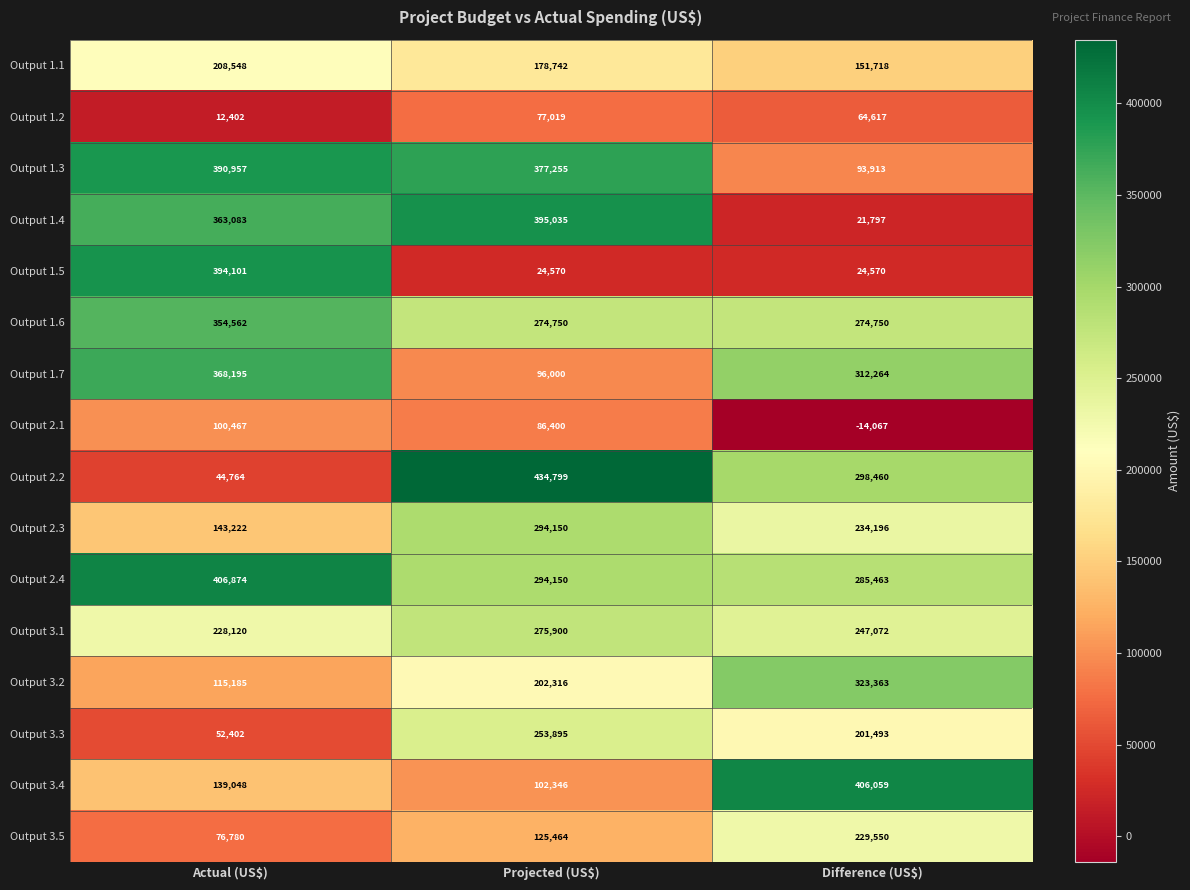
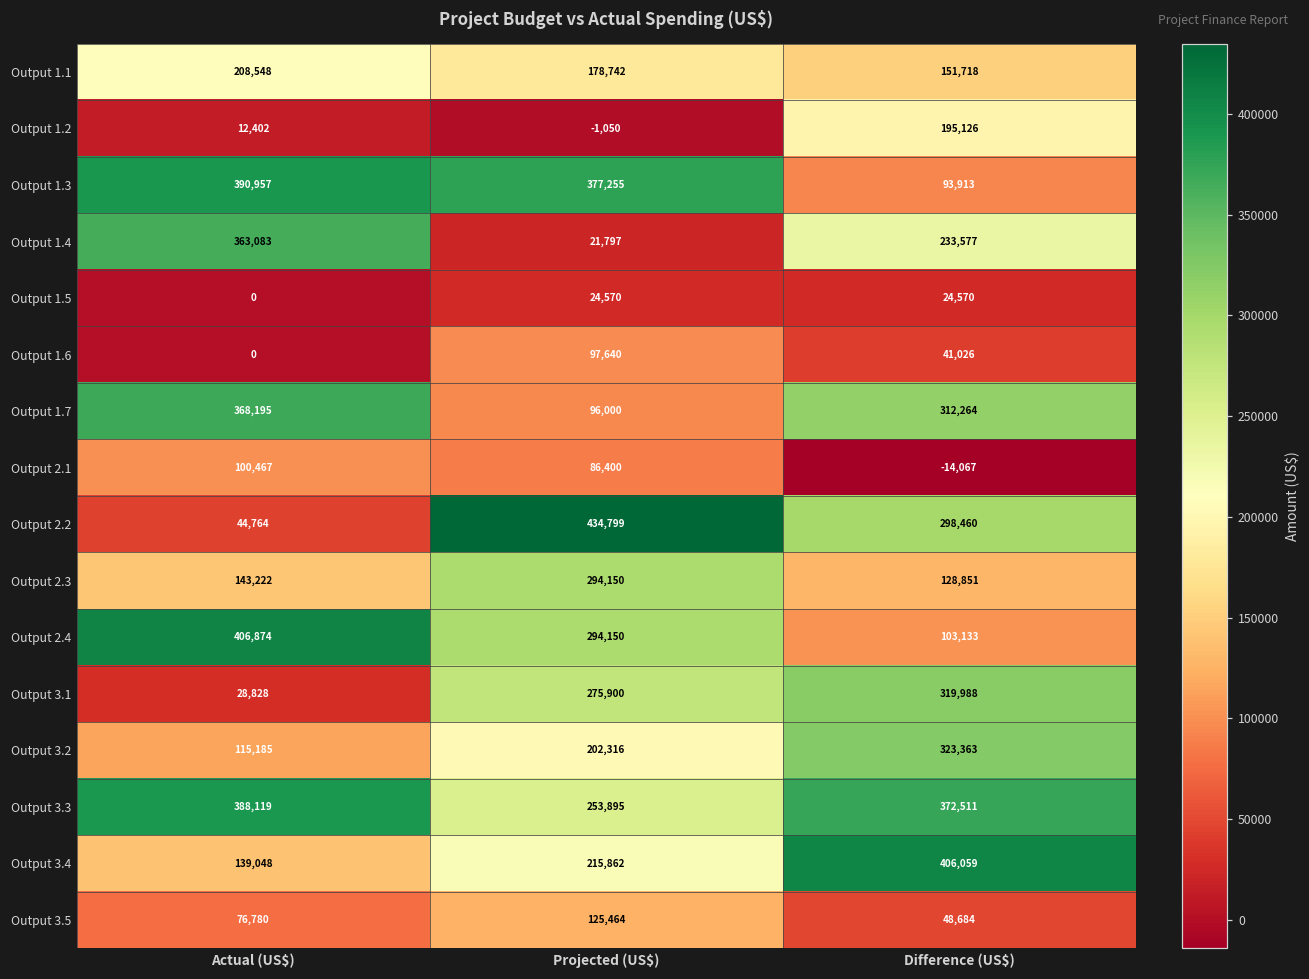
Output 1.2, Projected (US$): 77,019 -> -1,050
Output 1.2, Difference (US$): 64,617 -> 195,126
Output 1.4, Projected (US$): 395,035 -> 21,797
Output 1.4, Difference (US$): 21,797 -> 233,577
Output 1.5, Actual (US$): 394,101 -> 0
Output 1.6, Actual (US$): 354,562 -> 0
Output 1.6, Projected (US$): 274,750 -> 97,640
Output 1.6, Difference (US$): 274,750 -> 41,026
Output 2.3, Difference (US$): 234,196 -> 128,851
Output 2.4, Difference (US$): 285,463 -> 103,133
Output 3.1, Actual (US$): 228,120 -> 28,828
Output 3.1, Difference (US$): 247,072 -> 319,988
Output 3.3, Actual (US$): 52,402 -> 388,119
Output 3.3, Difference (US$): 201,493 -> 372,511
Output 3.4, Projected (US$): 102,346 -> 215,862
Output 3.5, Difference (US$): 229,550 -> 48,684
